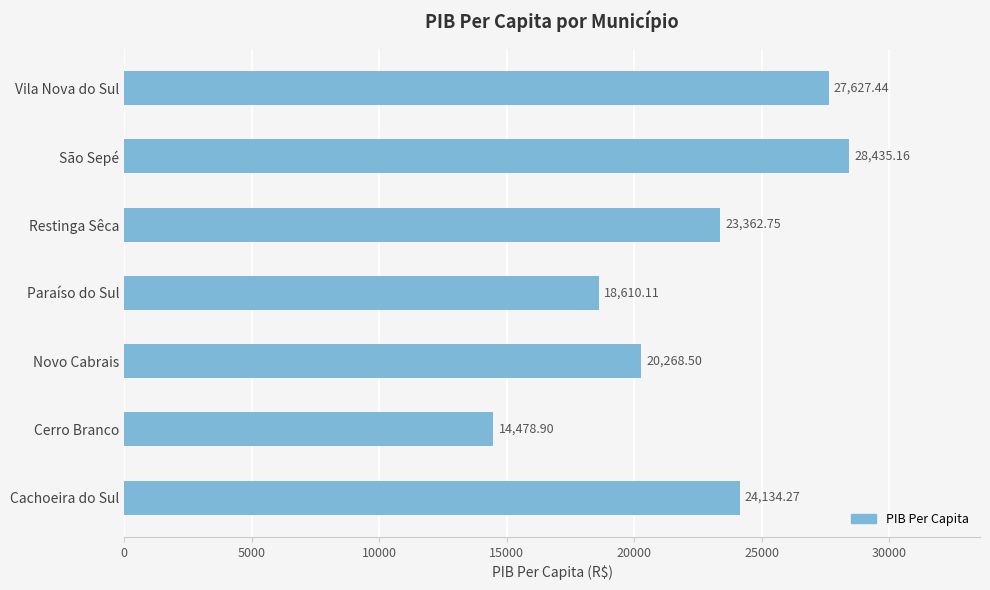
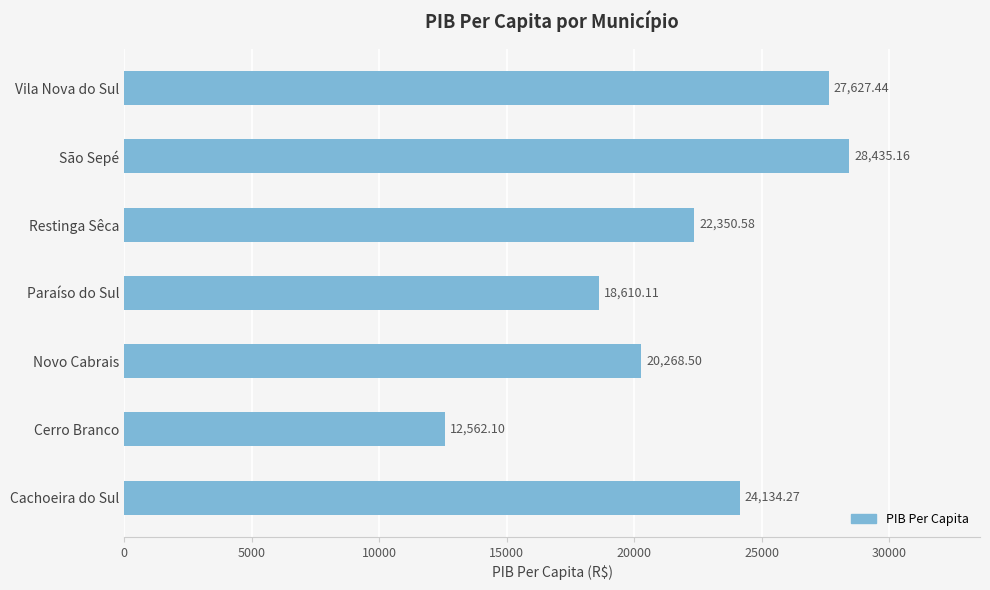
Restinga Sêca: 23,362.75 -> 22,350.58
Cerro Branco: 14,478.90 -> 12,562.10
